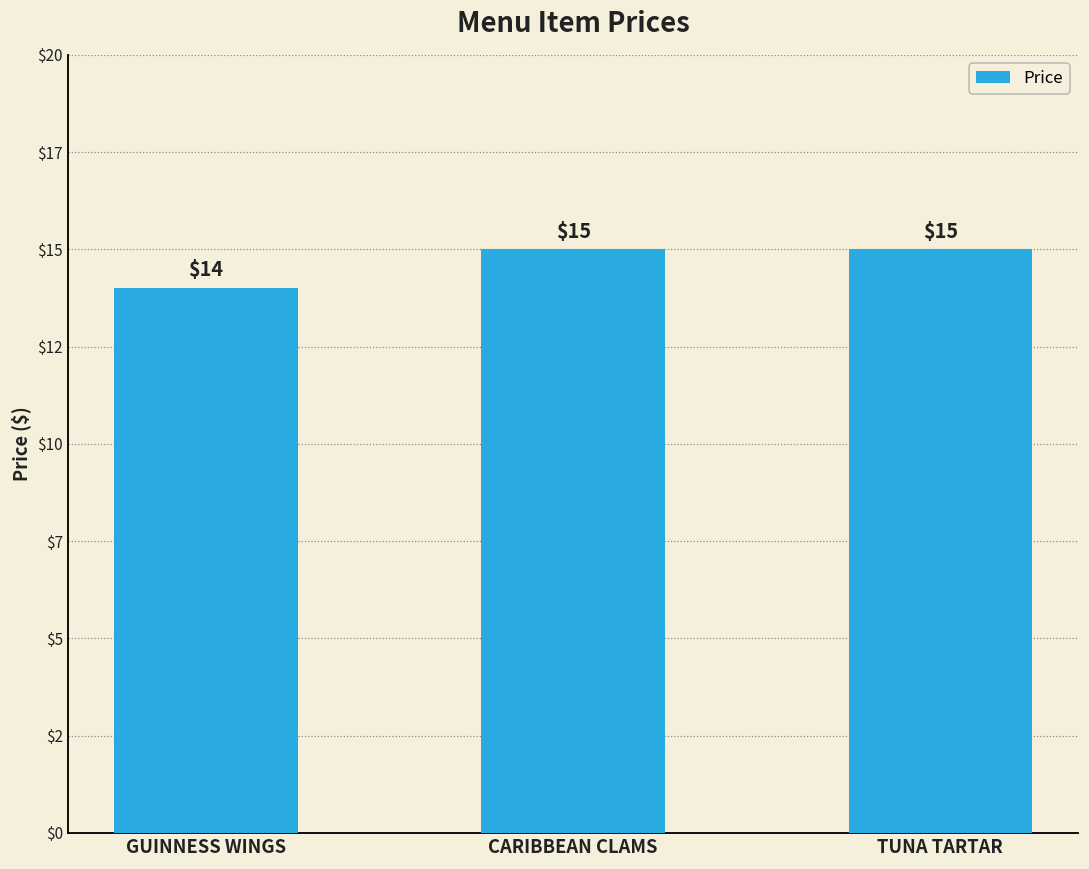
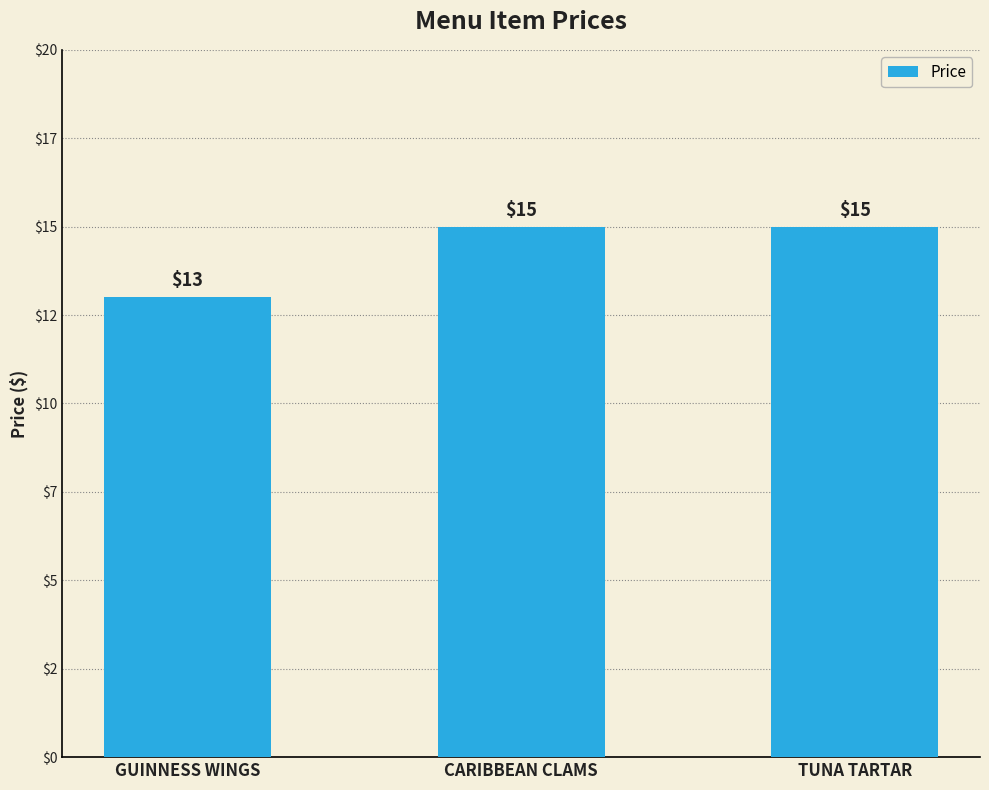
GUINNESS WINGS: $14 -> $13
